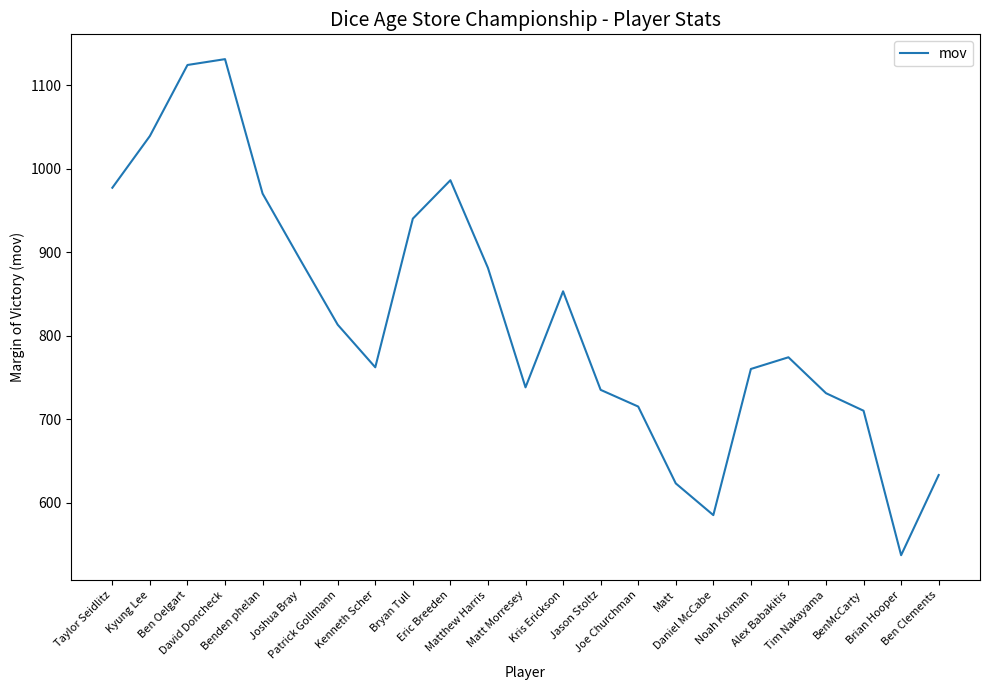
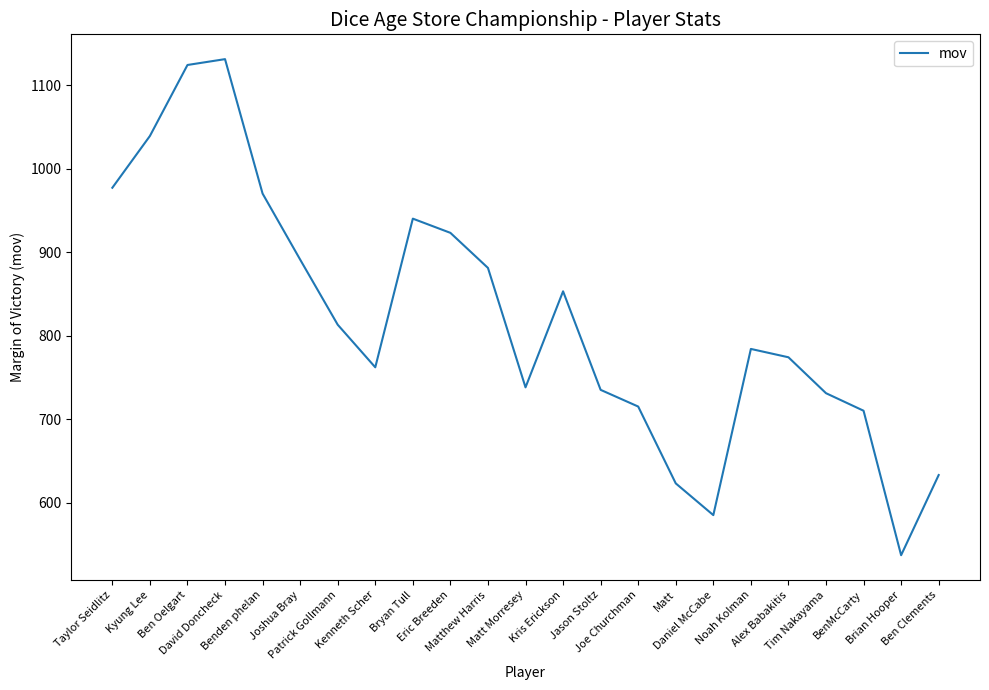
Eric Breeden: 990 -> 920
Noah Kolman: 760 -> 780
